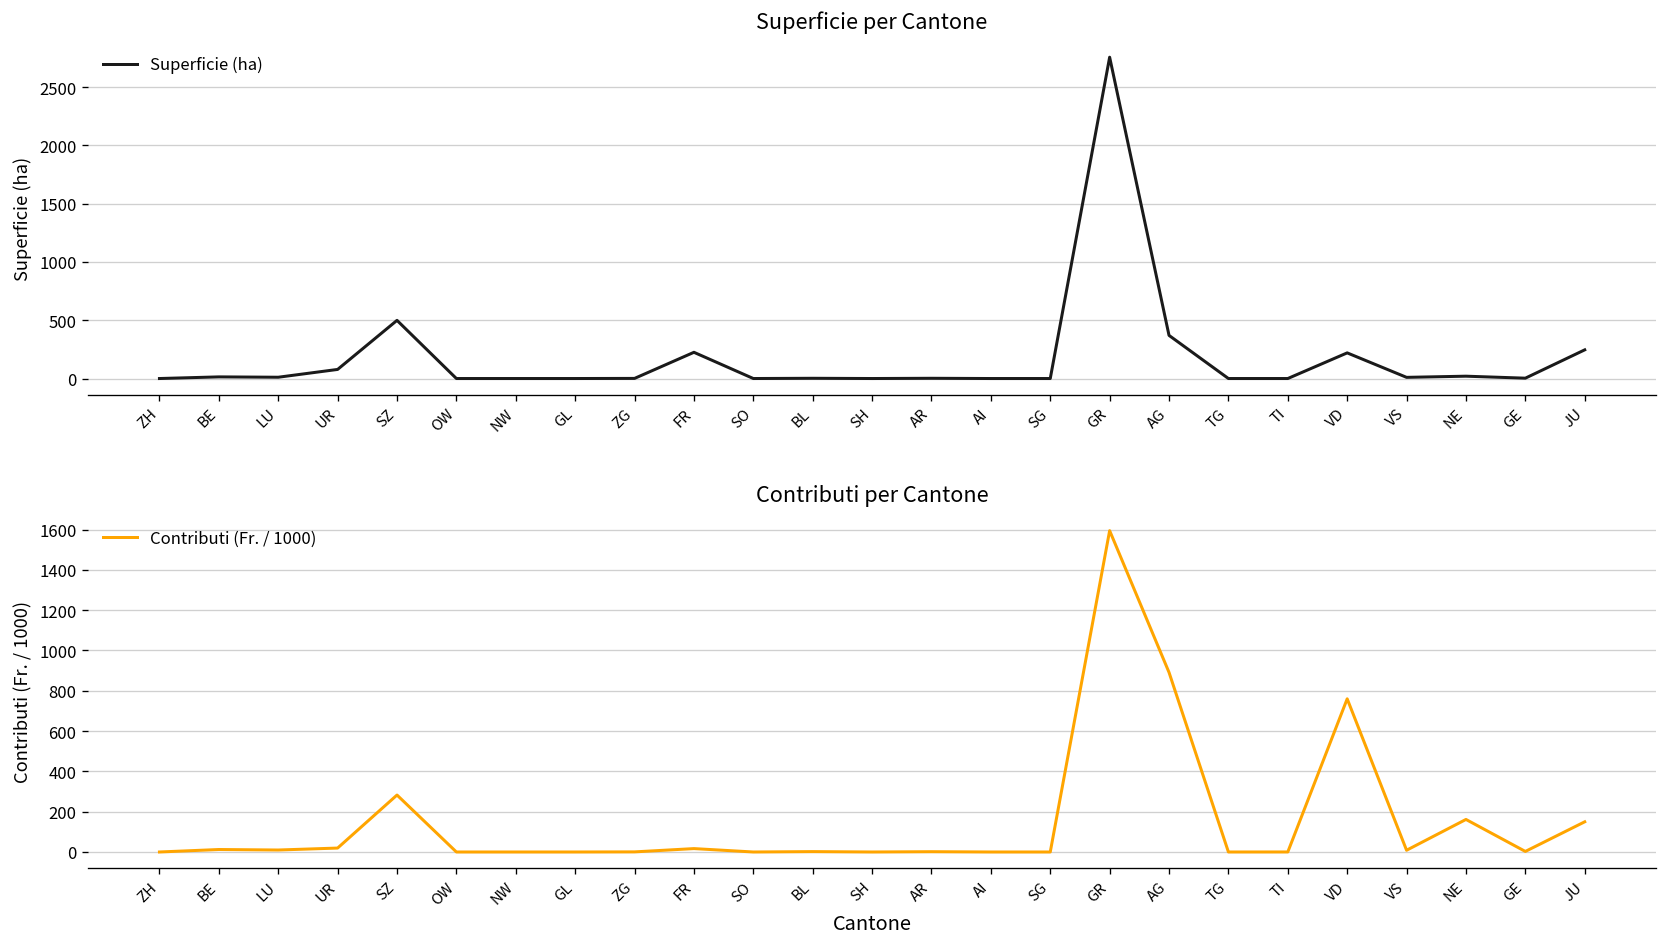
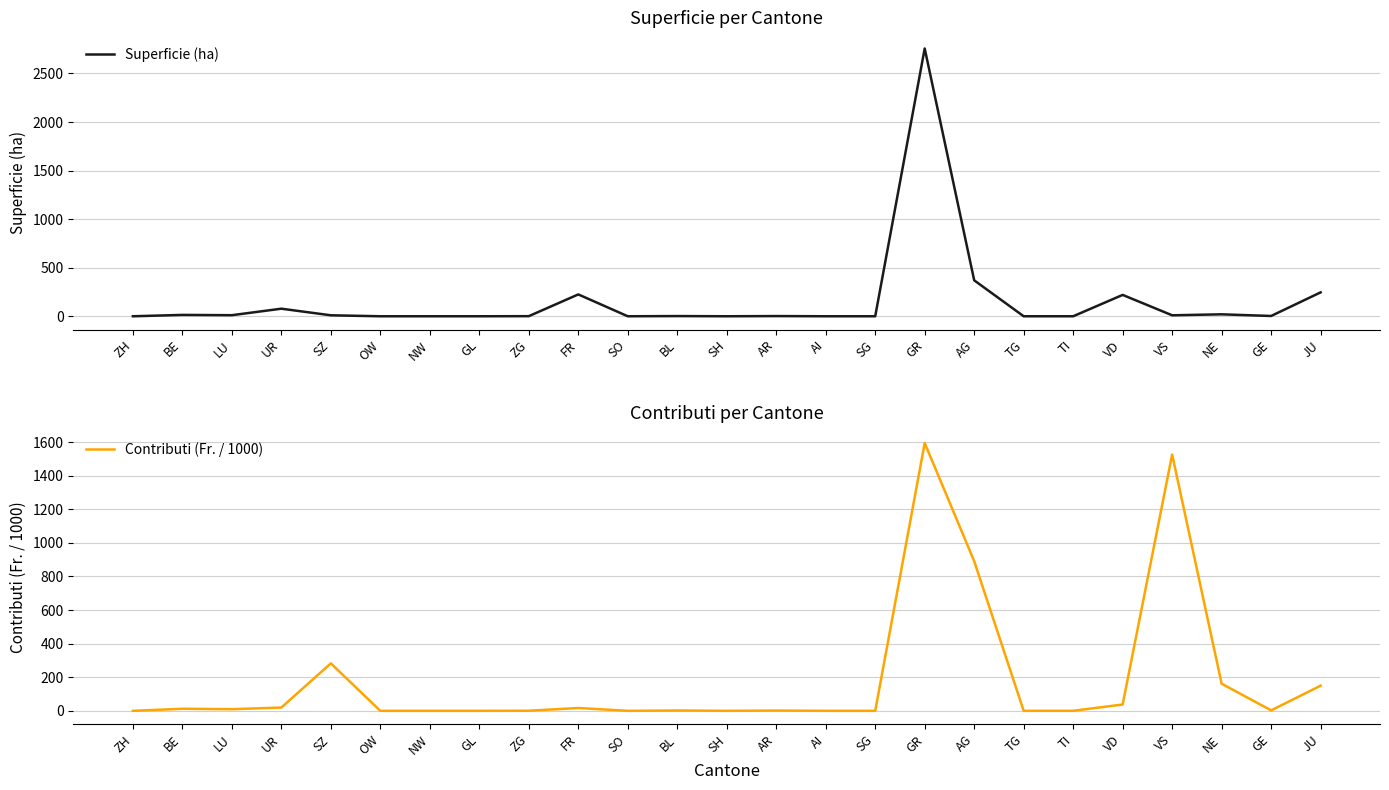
Superficie per Cantone, SZ: 500 -> 0
Contributi per Cantone, VD: 760 -> 40
Contributi per Cantone, VS: 10 -> 1530
